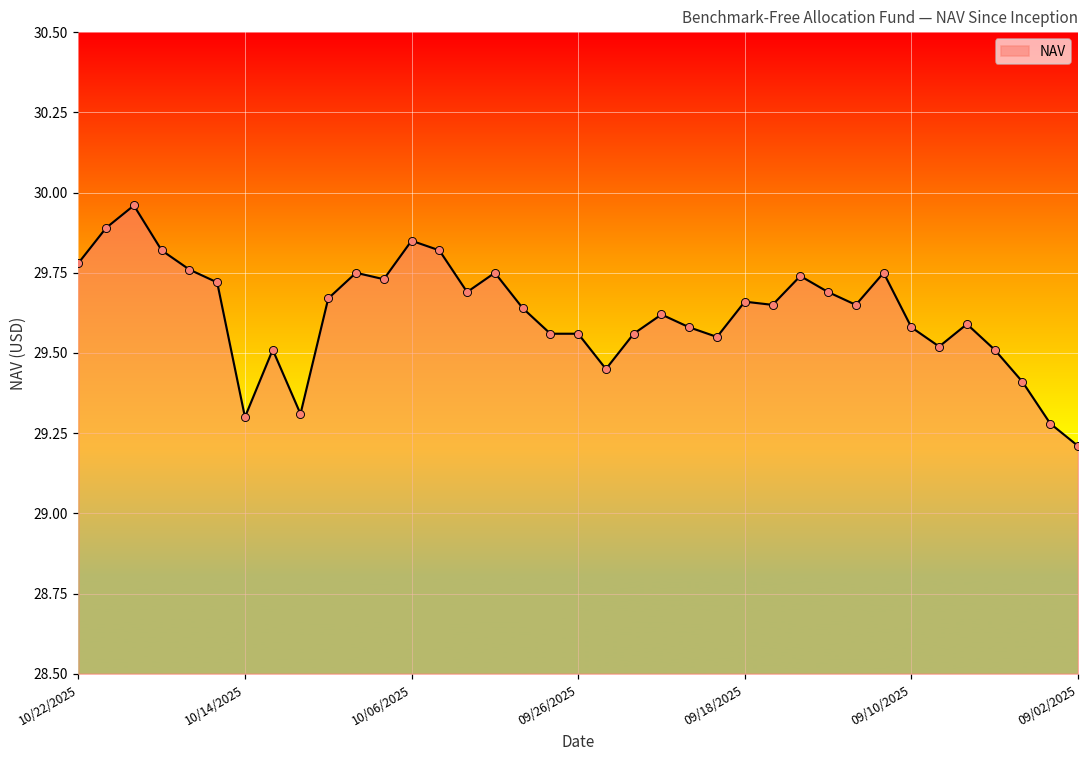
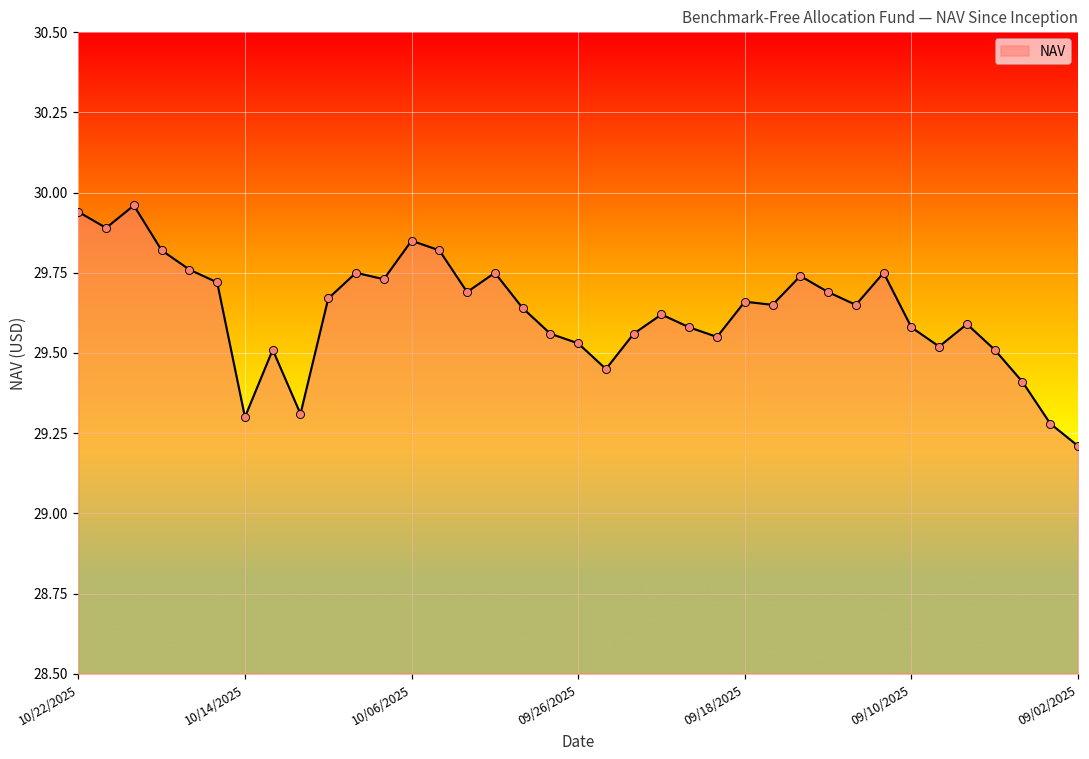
10/22/2025: 29.78 -> 29.94
09/26/2025: 29.56 -> 29.53
